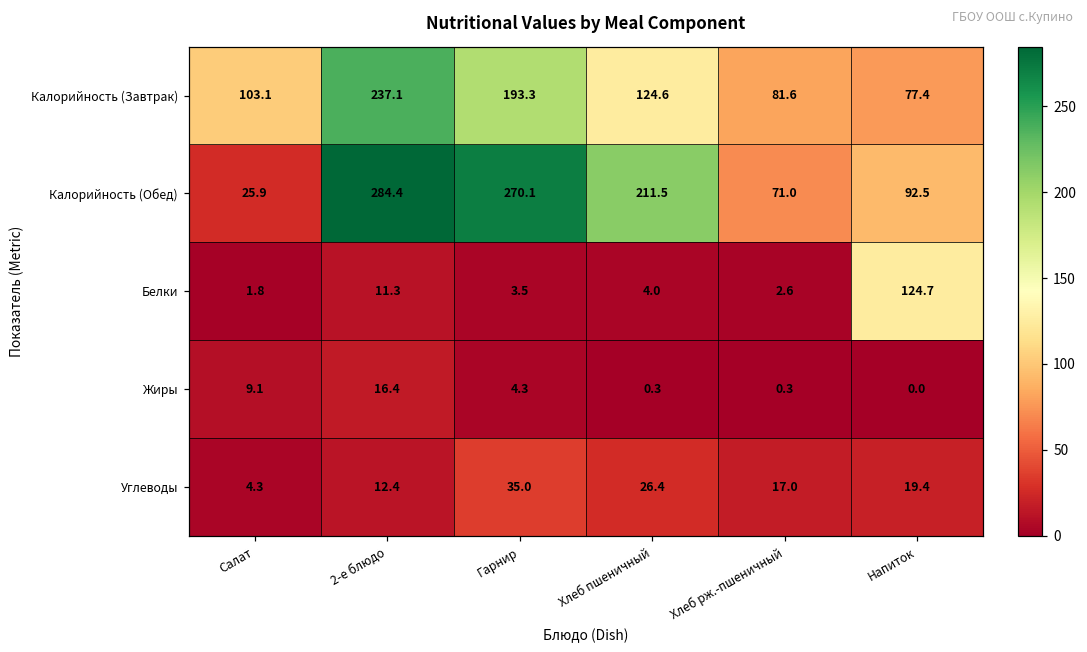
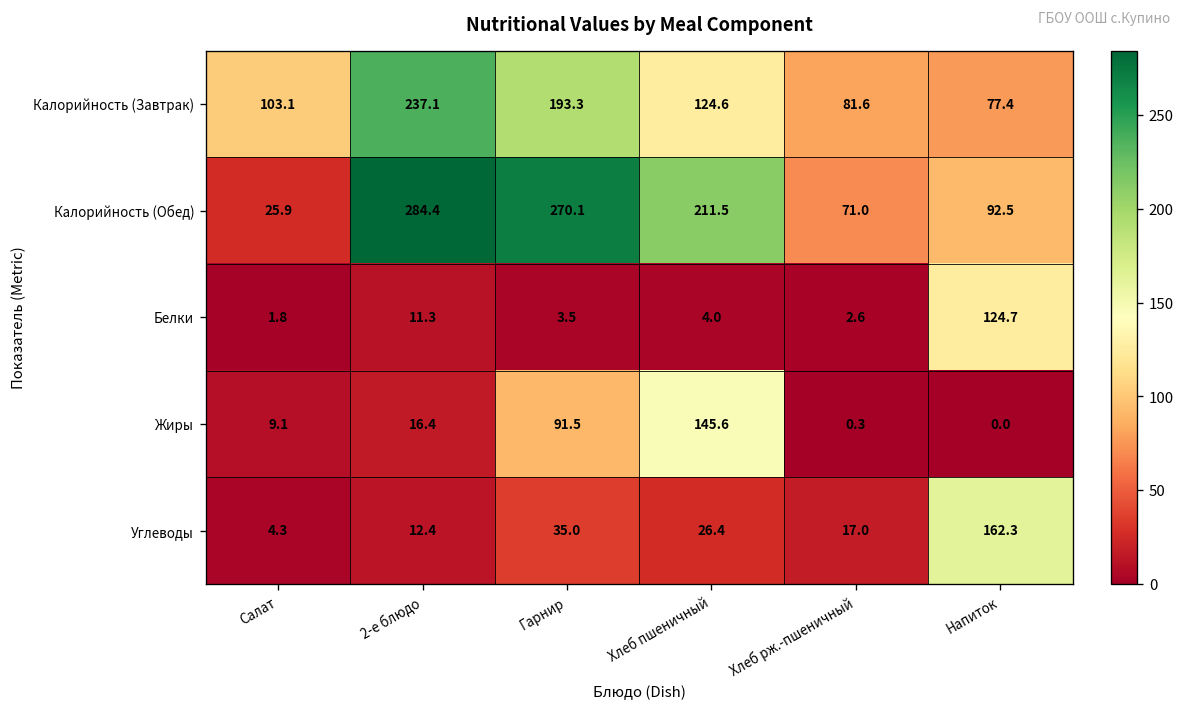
Жиры, Гарнир: 4.3 -> 91.5
Жиры, Хлеб пшеничный: 0.3 -> 145.6
Углеводы, Напиток: 19.4 -> 162.3
